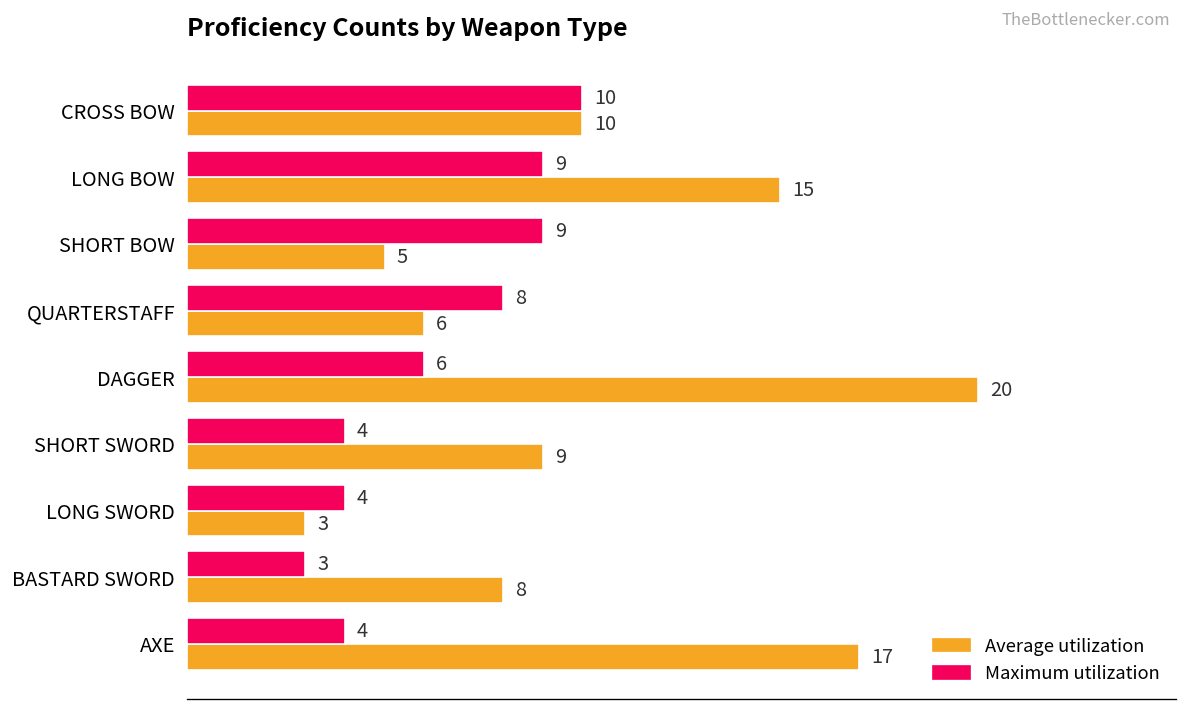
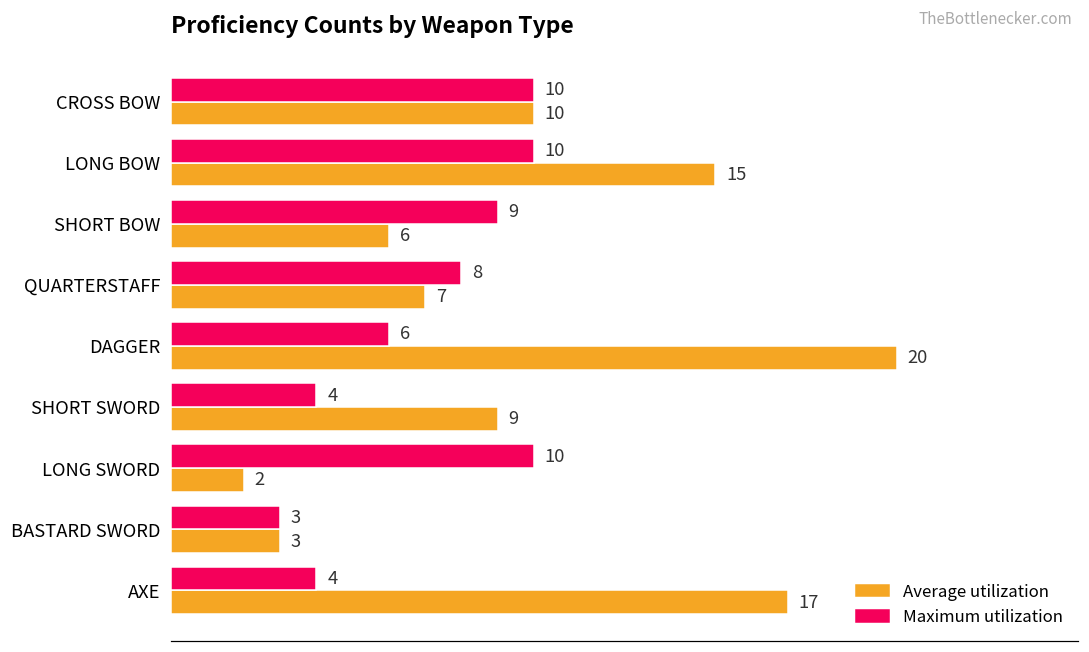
Maximum utilization, LONG BOW: 9 -> 10
Average utilization, SHORT BOW: 5 -> 6
Average utilization, QUARTERSTAFF: 6 -> 7
Maximum utilization, LONG SWORD: 4 -> 10
Average utilization, LONG SWORD: 3 -> 2
Average utilization, BASTARD SWORD: 8 -> 3
